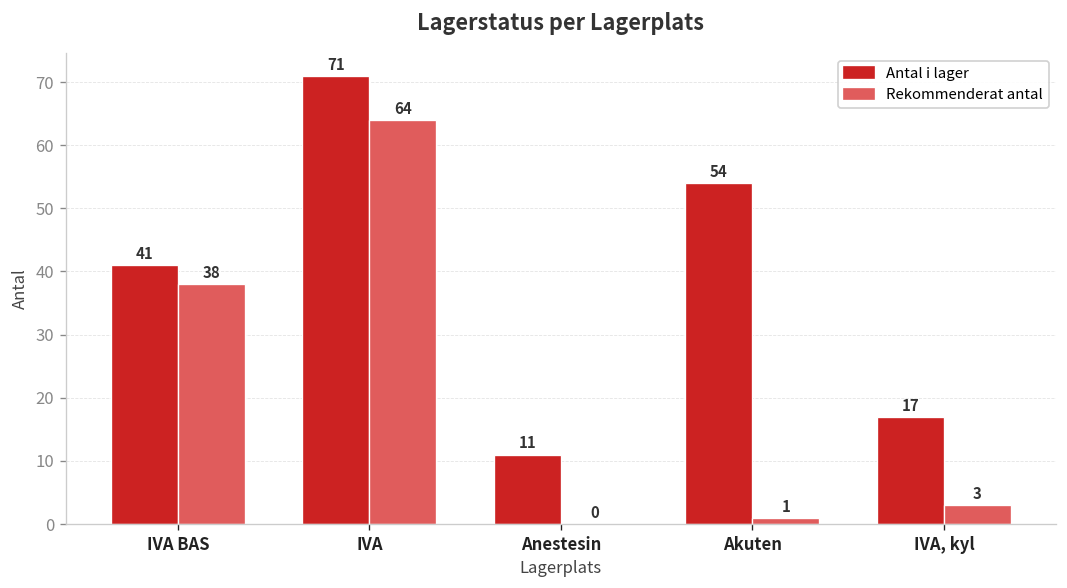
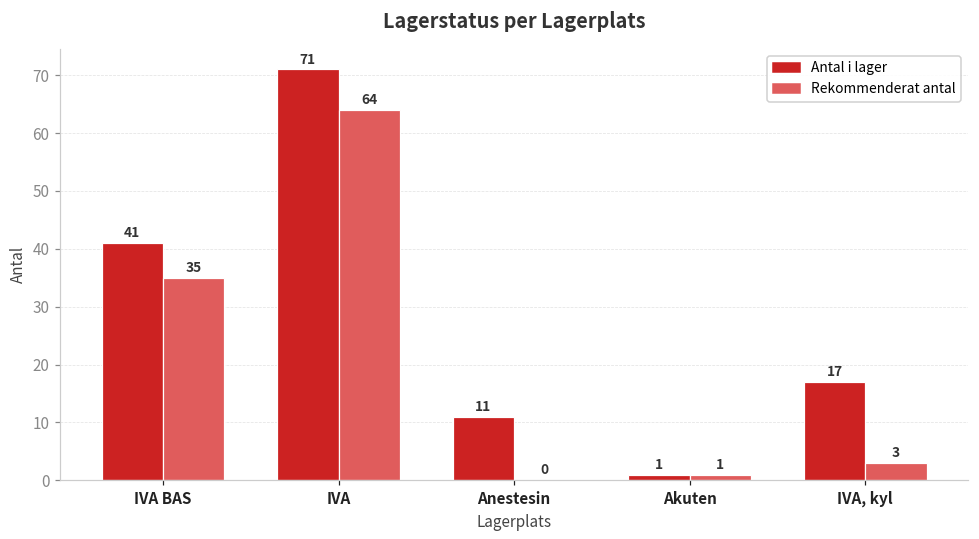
Rekommenderat antal, IVA BAS: 38 -> 35
Antal i lager, Akuten: 54 -> 1
